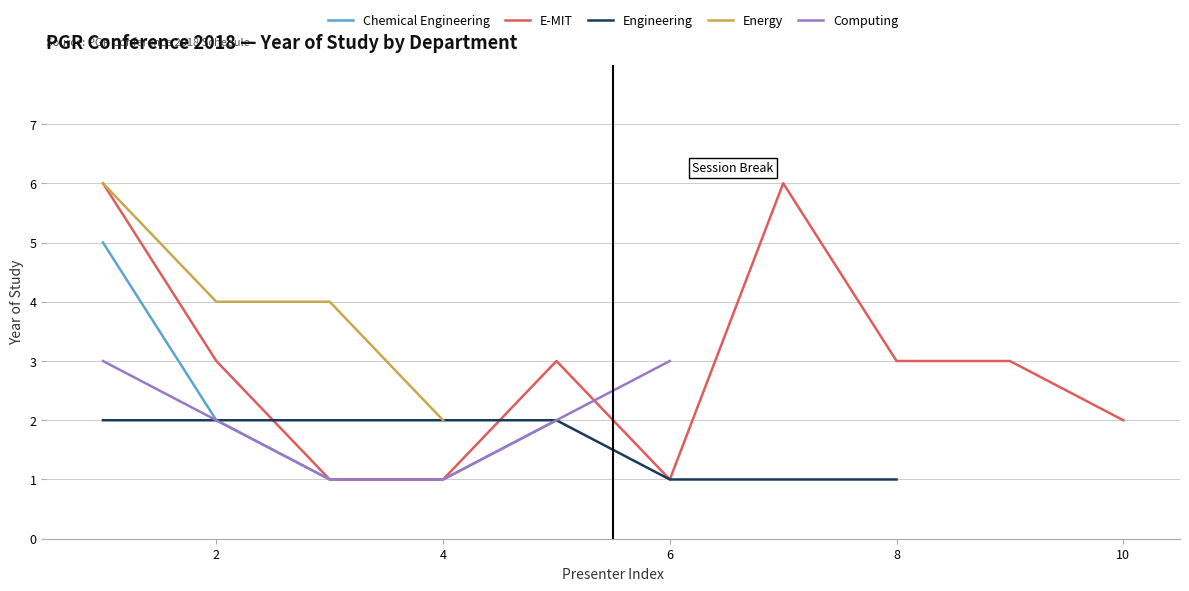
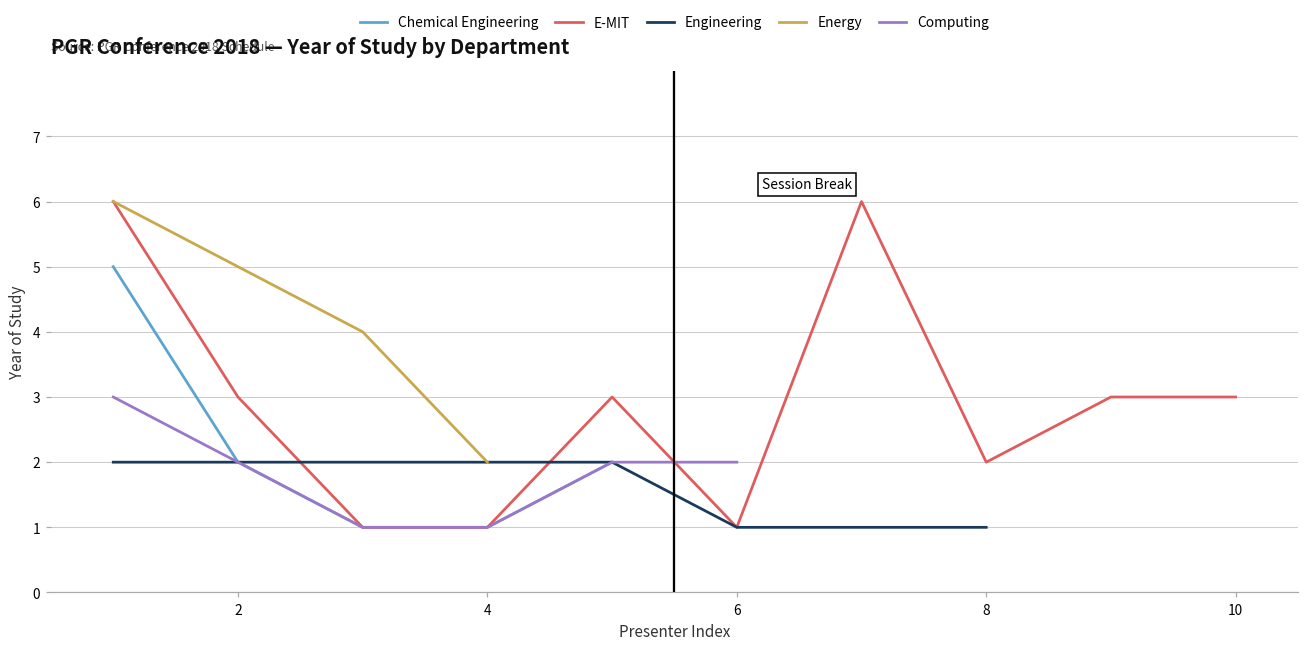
Energy, 2: 4 -> 5
Computing, 6: 3 -> 2
E-MIT, 8: 3 -> 2
E-MIT, 10: 2 -> 3
